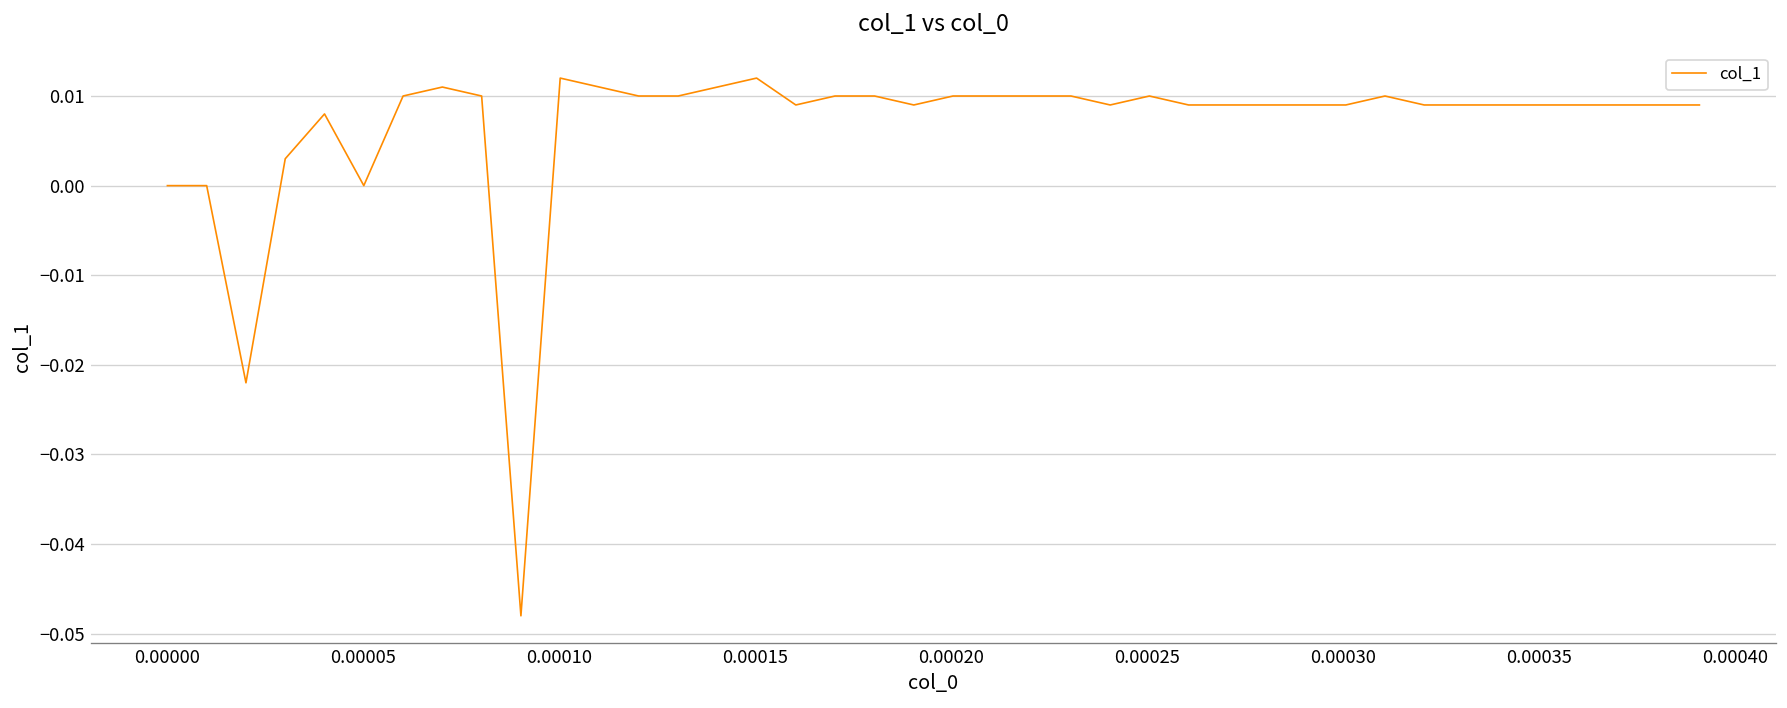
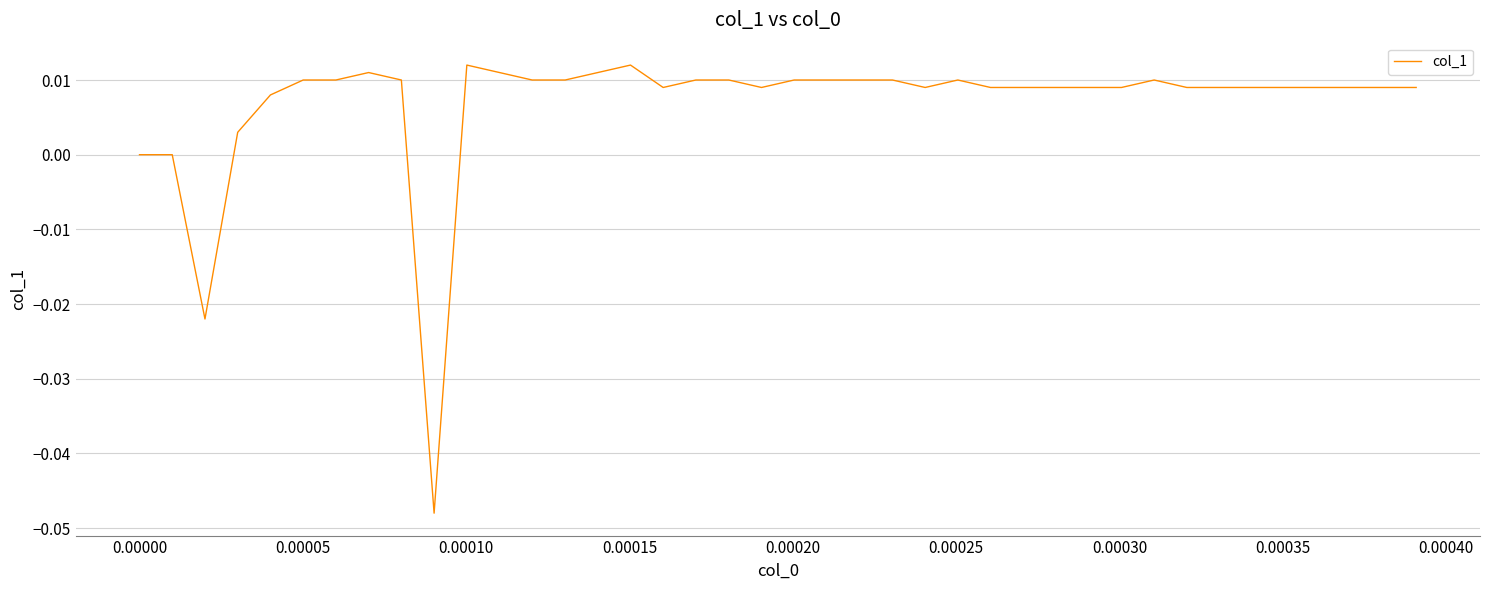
0.00005: 0.00 -> 0.01
